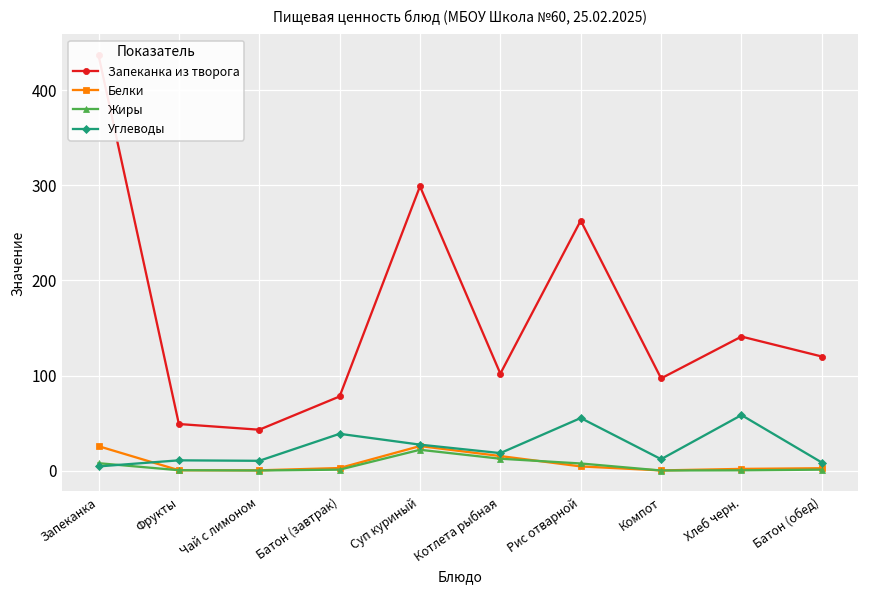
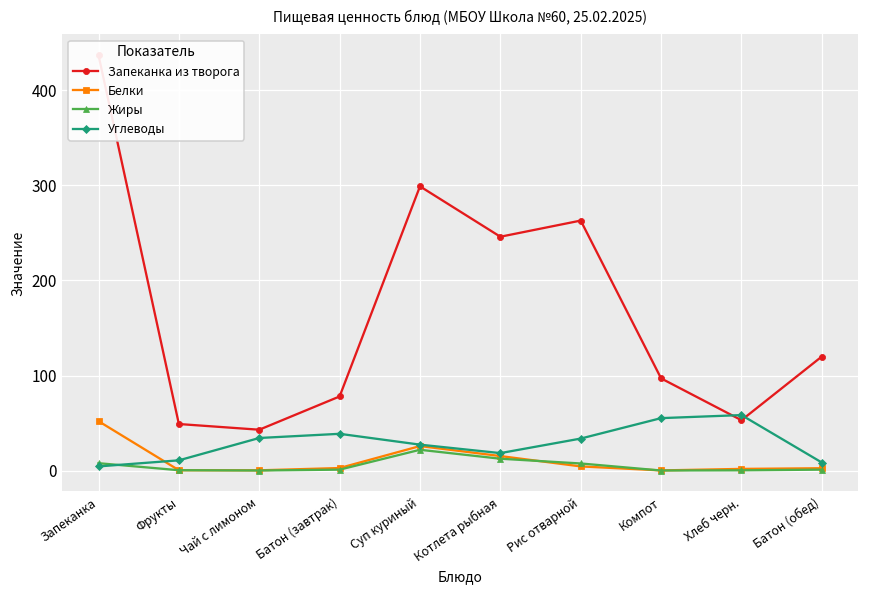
Белки, Запеканка: 30 -> 50
Углеводы, Чай с лимоном: 10 -> 30
Запеканка из творога, Котлета рыбная: 100 -> 250
Углеводы, Рис отварной: 60 -> 30
Углеводы, Компот: 10 -> 60
Запеканка из творога, Хлеб черн.: 140 -> 50
